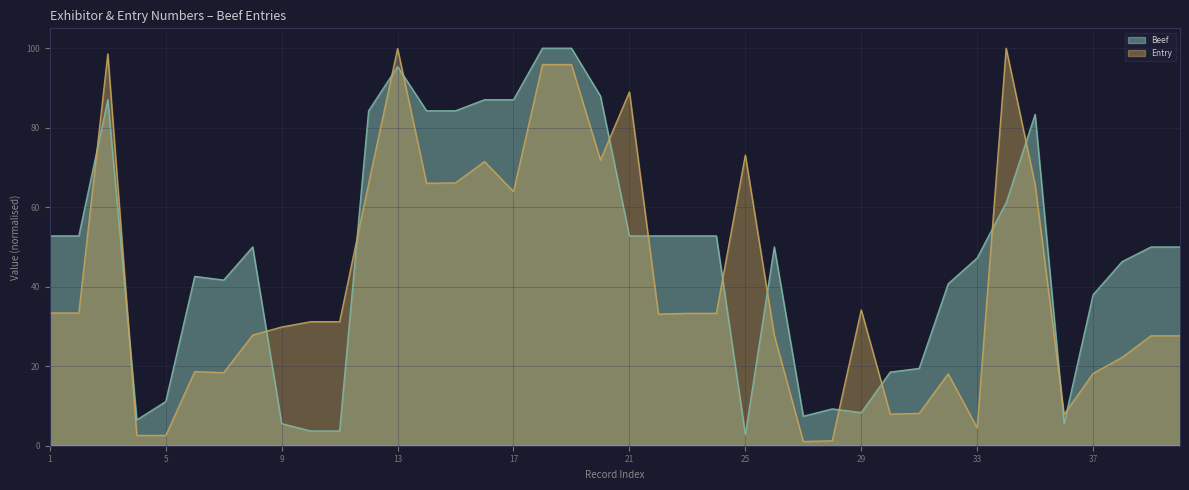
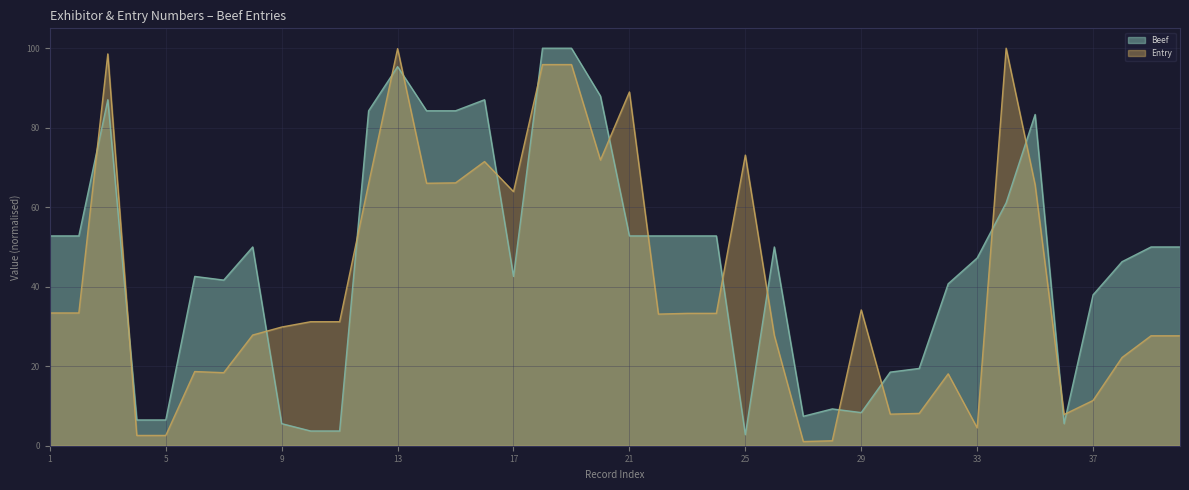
Beef, 5: 11 -> 6
Beef, 17: 87 -> 43
Entry, 37: 18 -> 11
